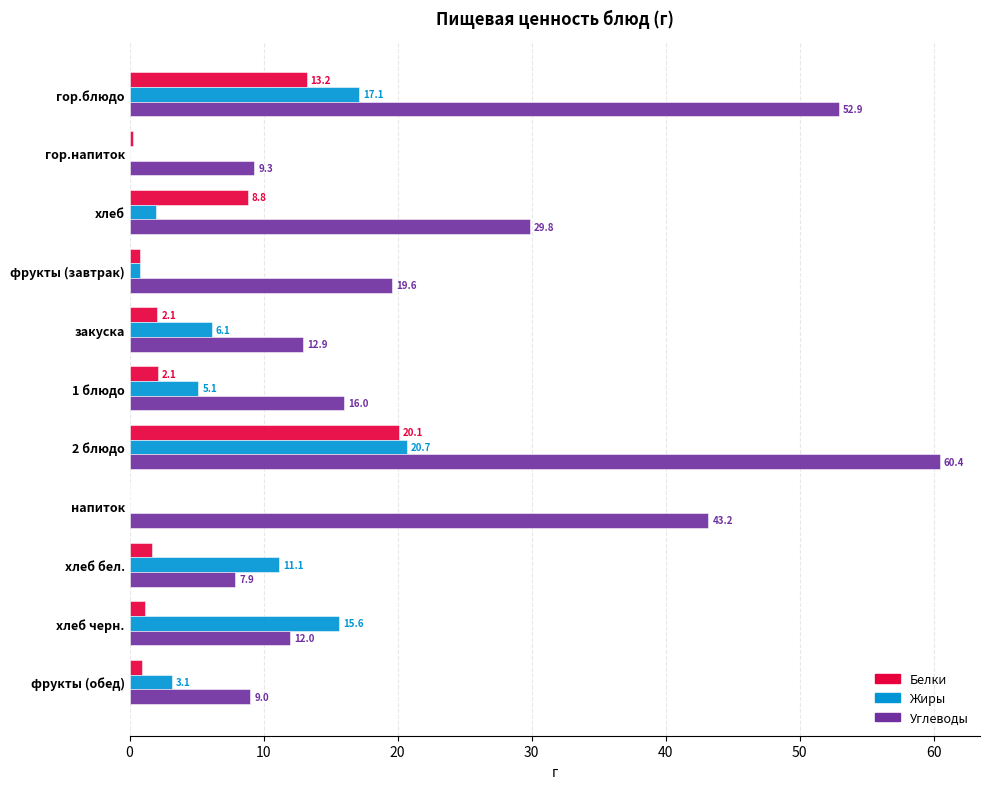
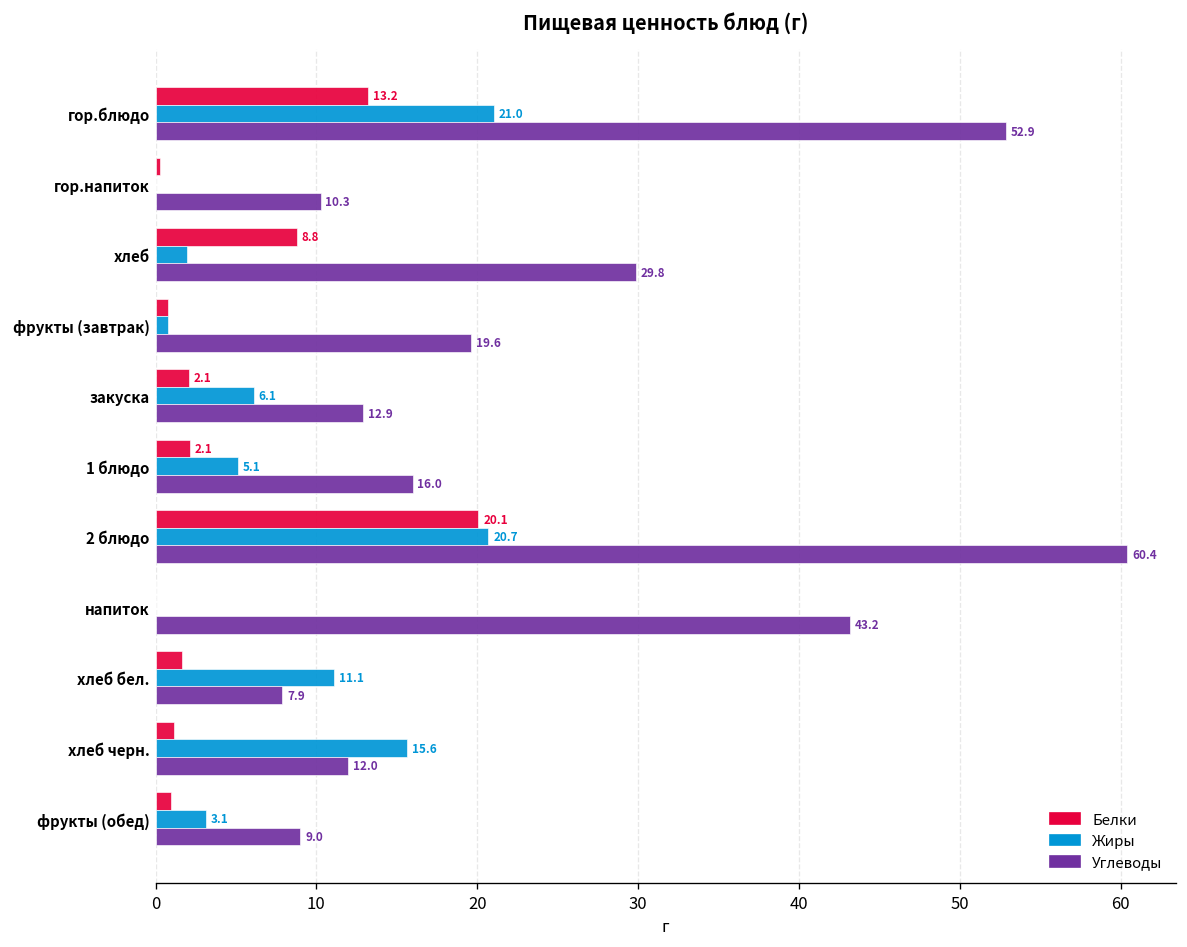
Жиры, гор.блюдо: 17.1 -> 21.0
Углеводы, гор.напиток: 9.3 -> 10.3
